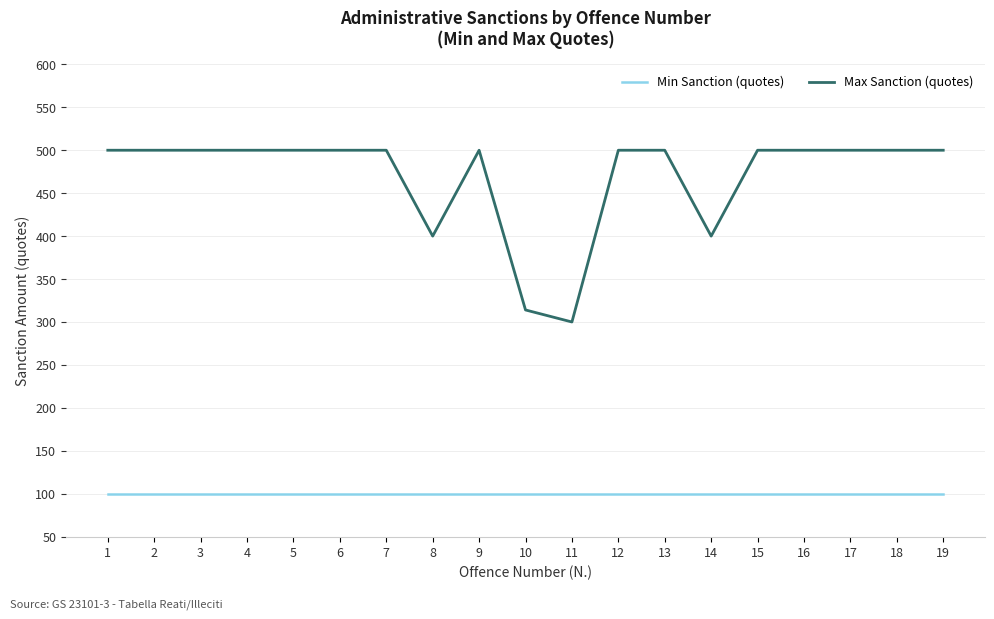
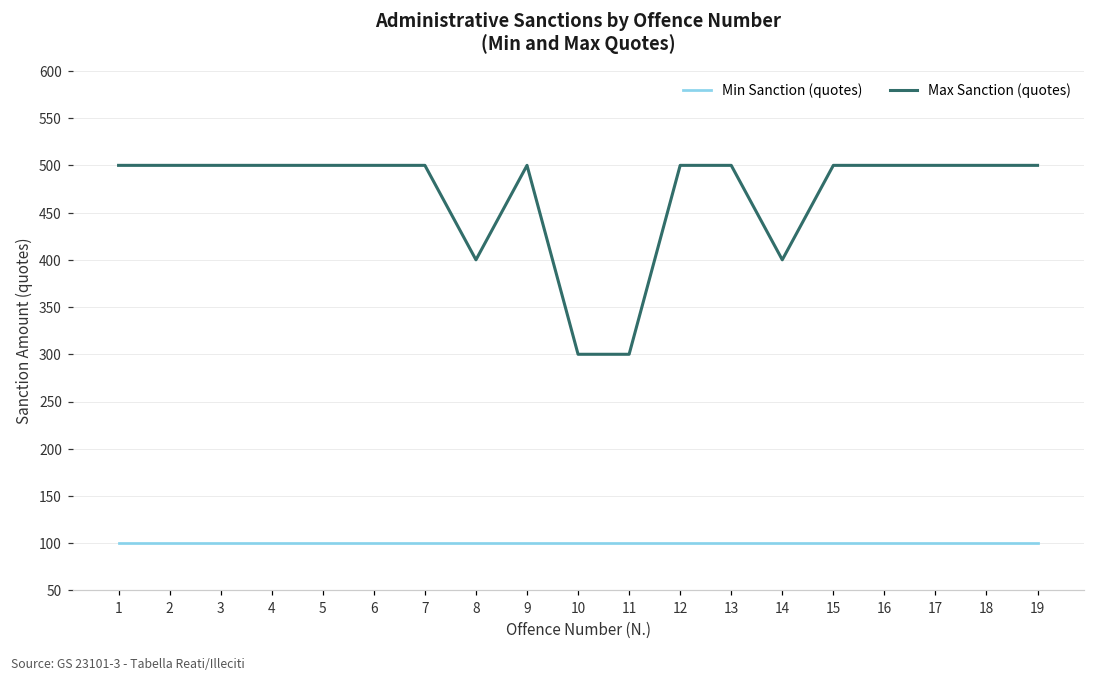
Max Sanction (quotes), 10: 310 -> 300
